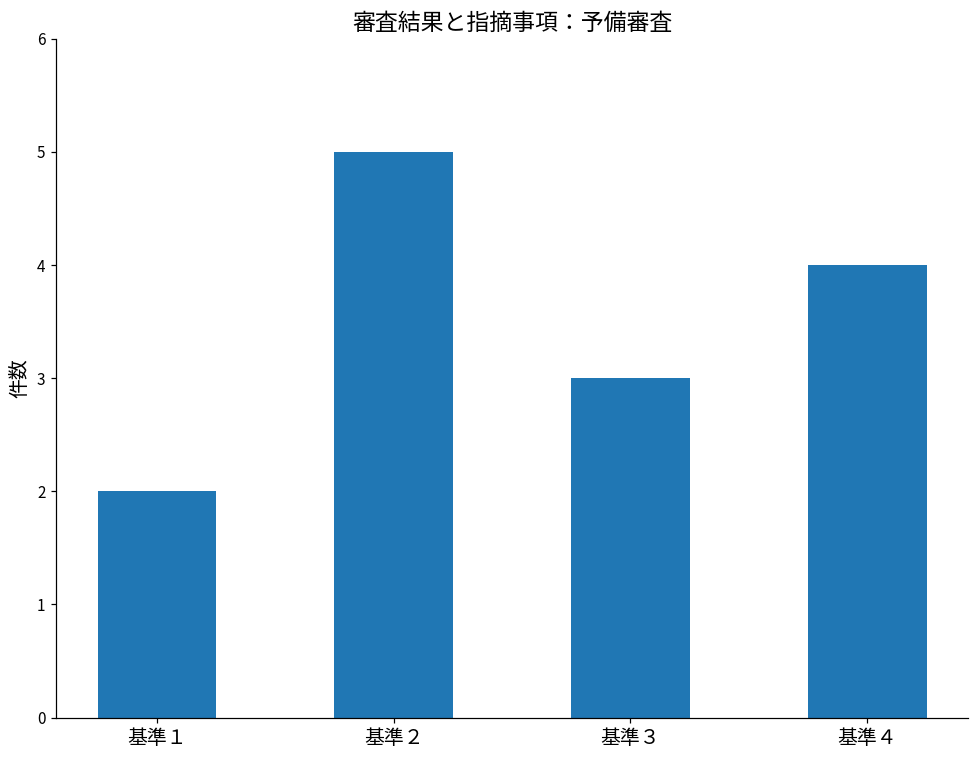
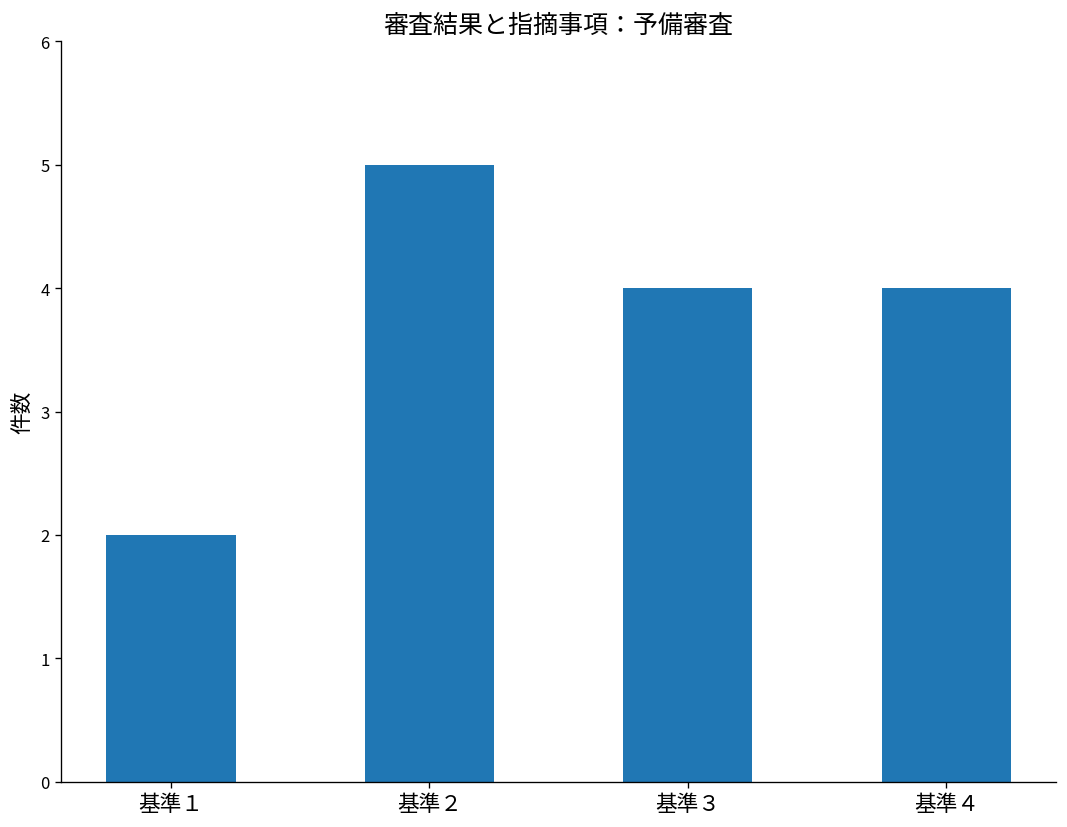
基準３: 3 -> 4
